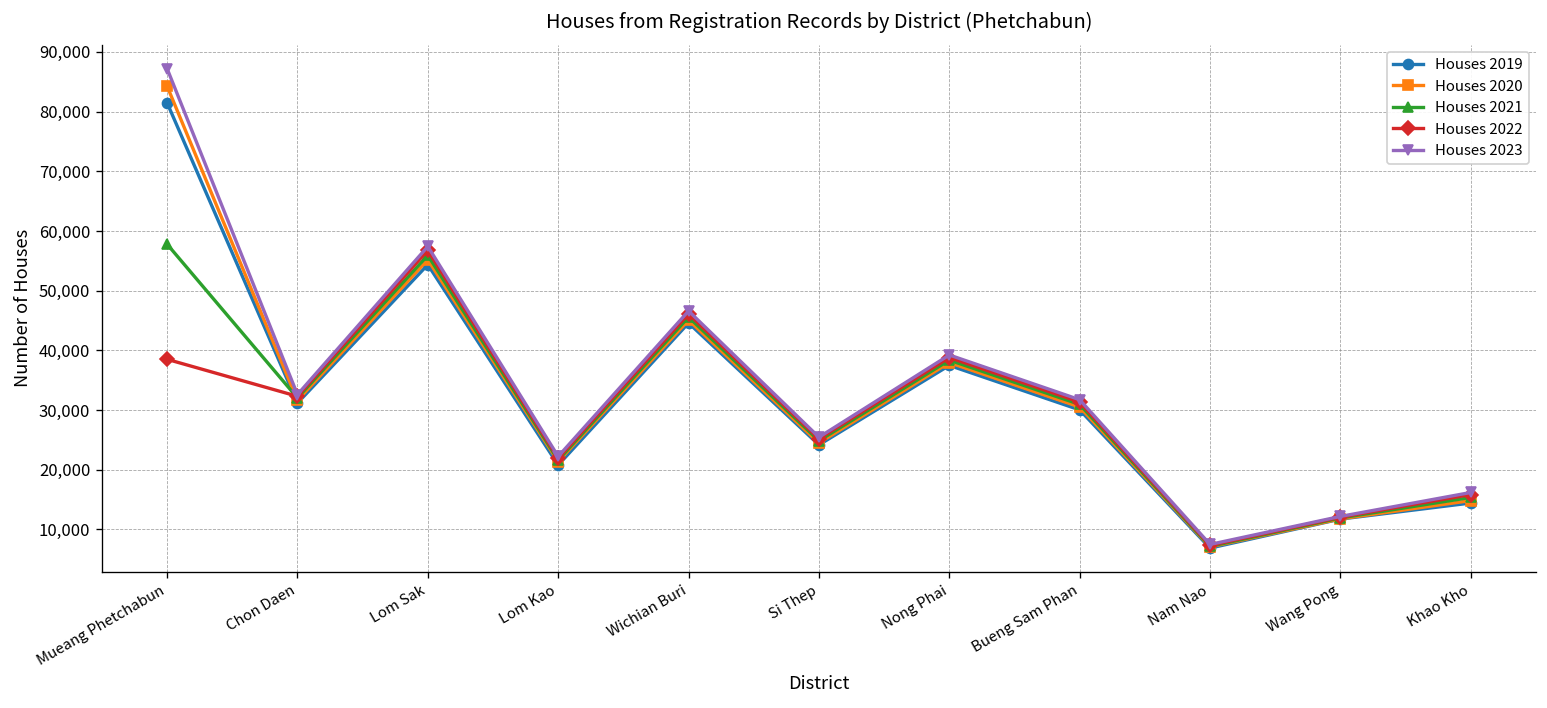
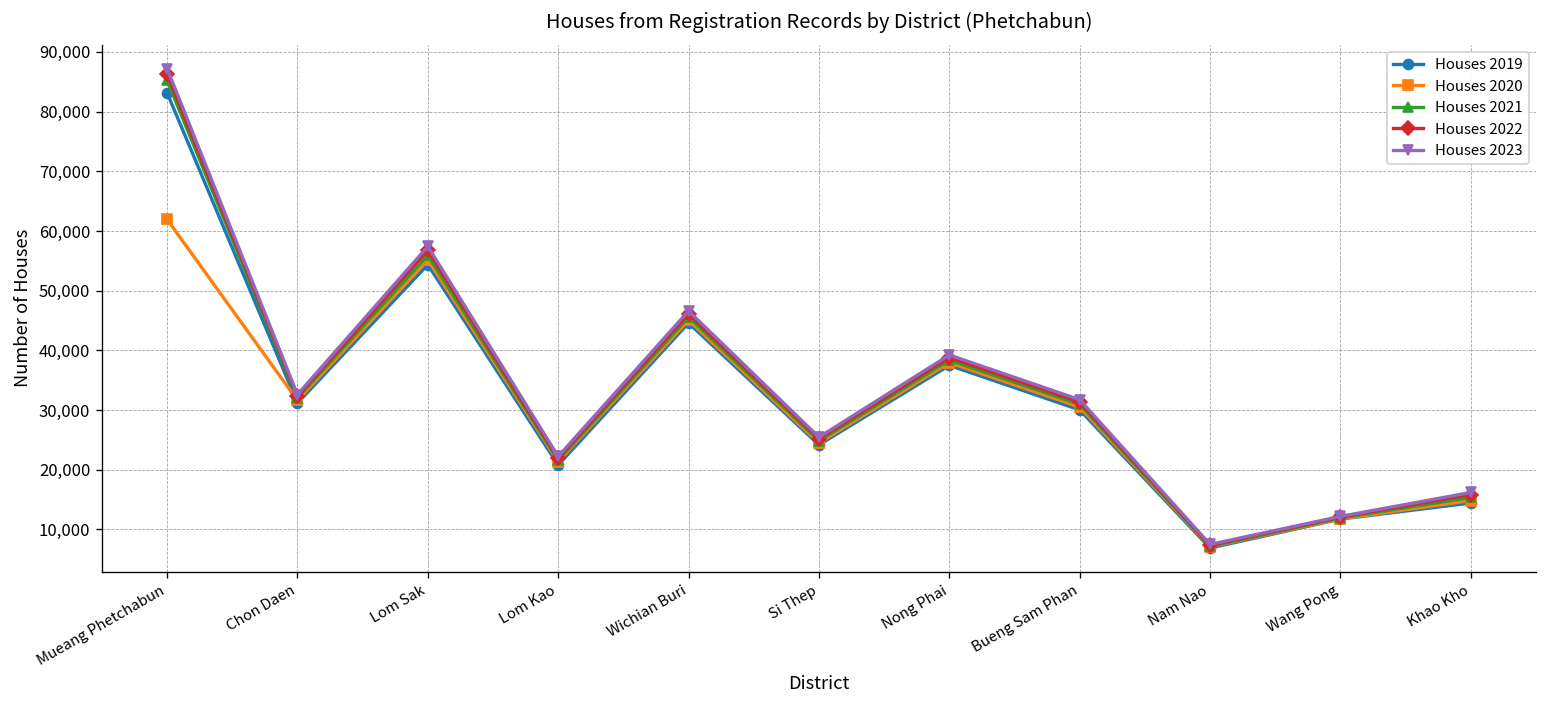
Houses 2019, Mueang Phetchabun: 81,000 -> 83,000
Houses 2020, Mueang Phetchabun: 84,000 -> 62,000
Houses 2021, Mueang Phetchabun: 58,000 -> 85,000
Houses 2022, Mueang Phetchabun: 39,000 -> 86,000
